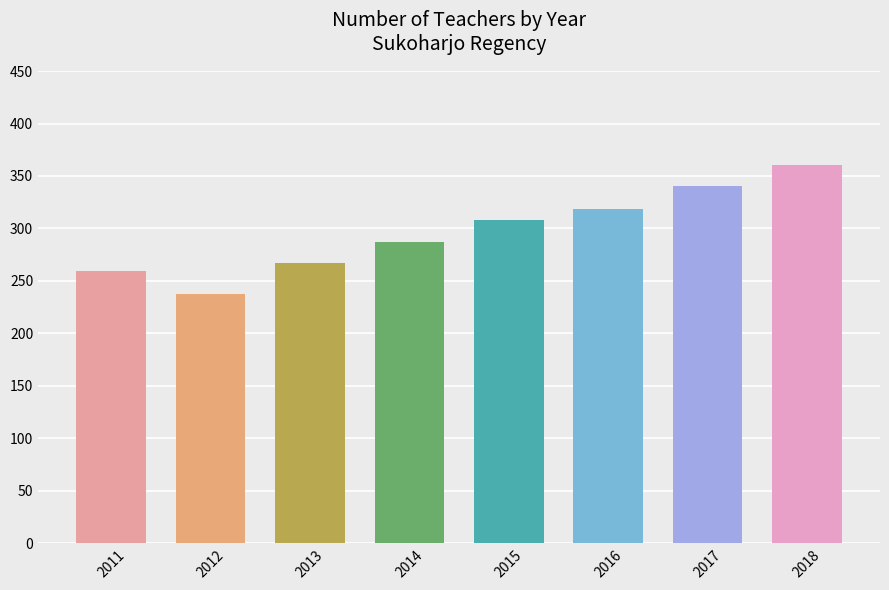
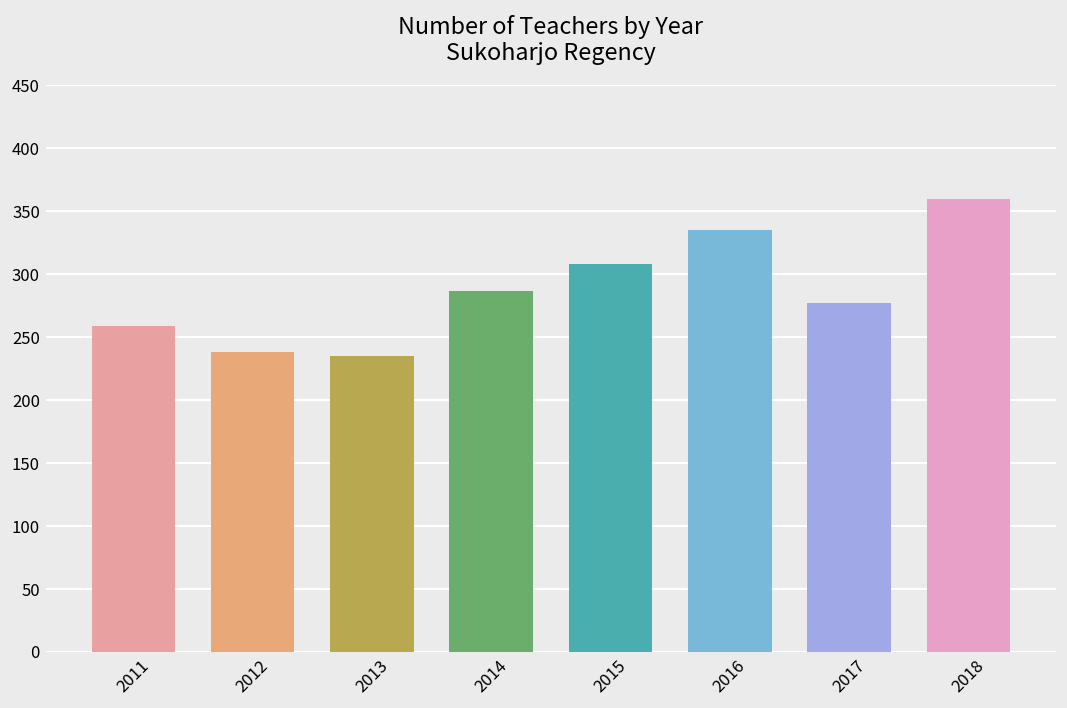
2013: 267 -> 235
2016: 319 -> 335
2017: 340 -> 277
